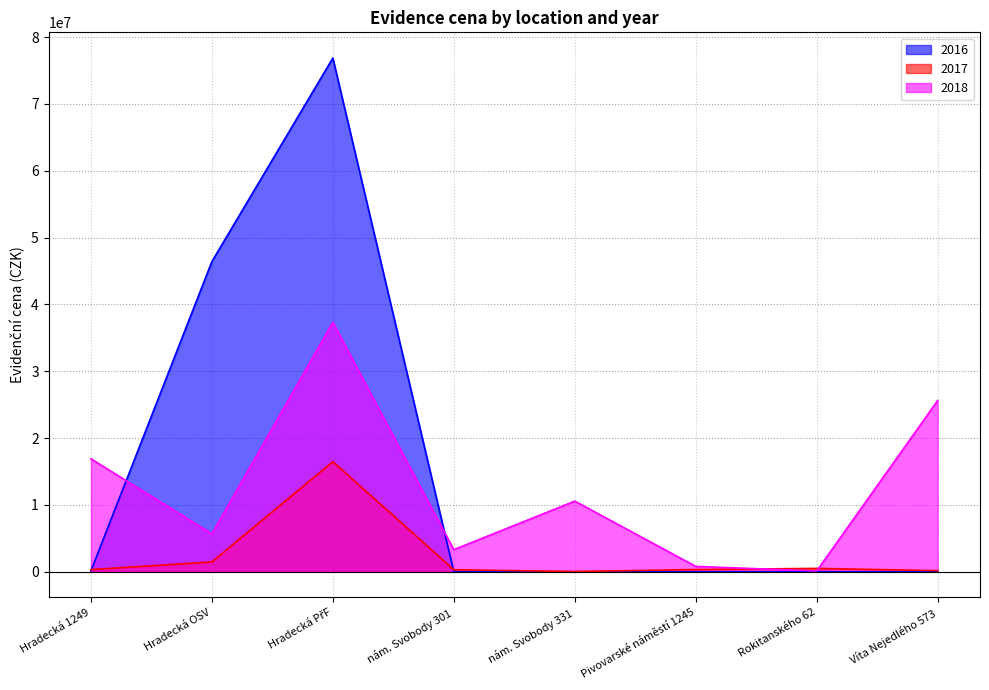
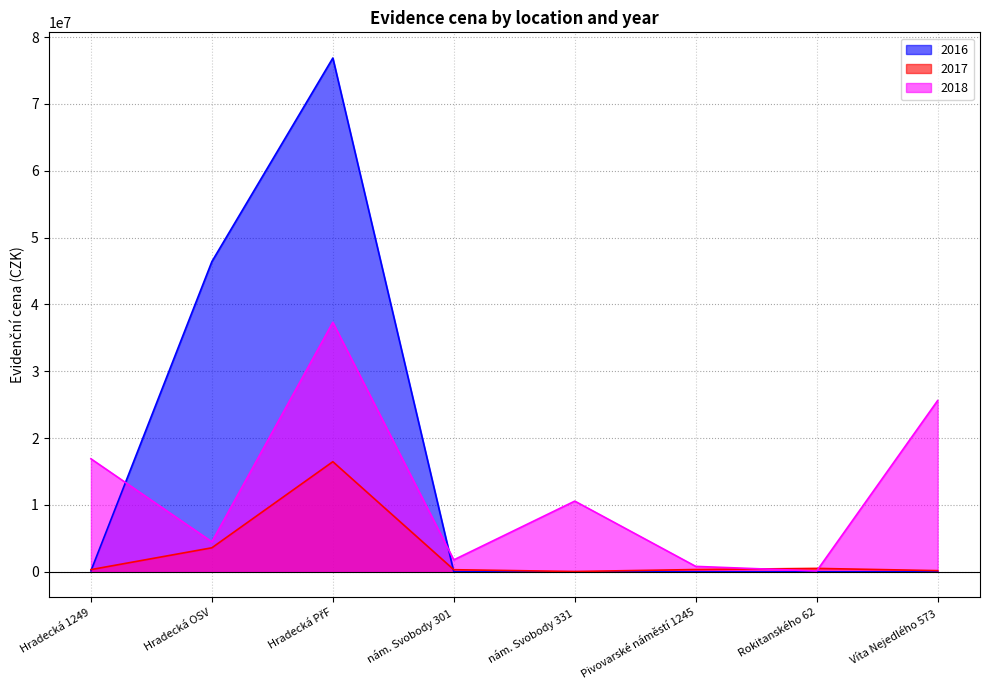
2017, Hradecká OSV: 1000000 -> 4000000
2018, Hradecká OSV: 6000000 -> 4000000
2018, nám. Svobody 301: 3000000 -> 2000000
